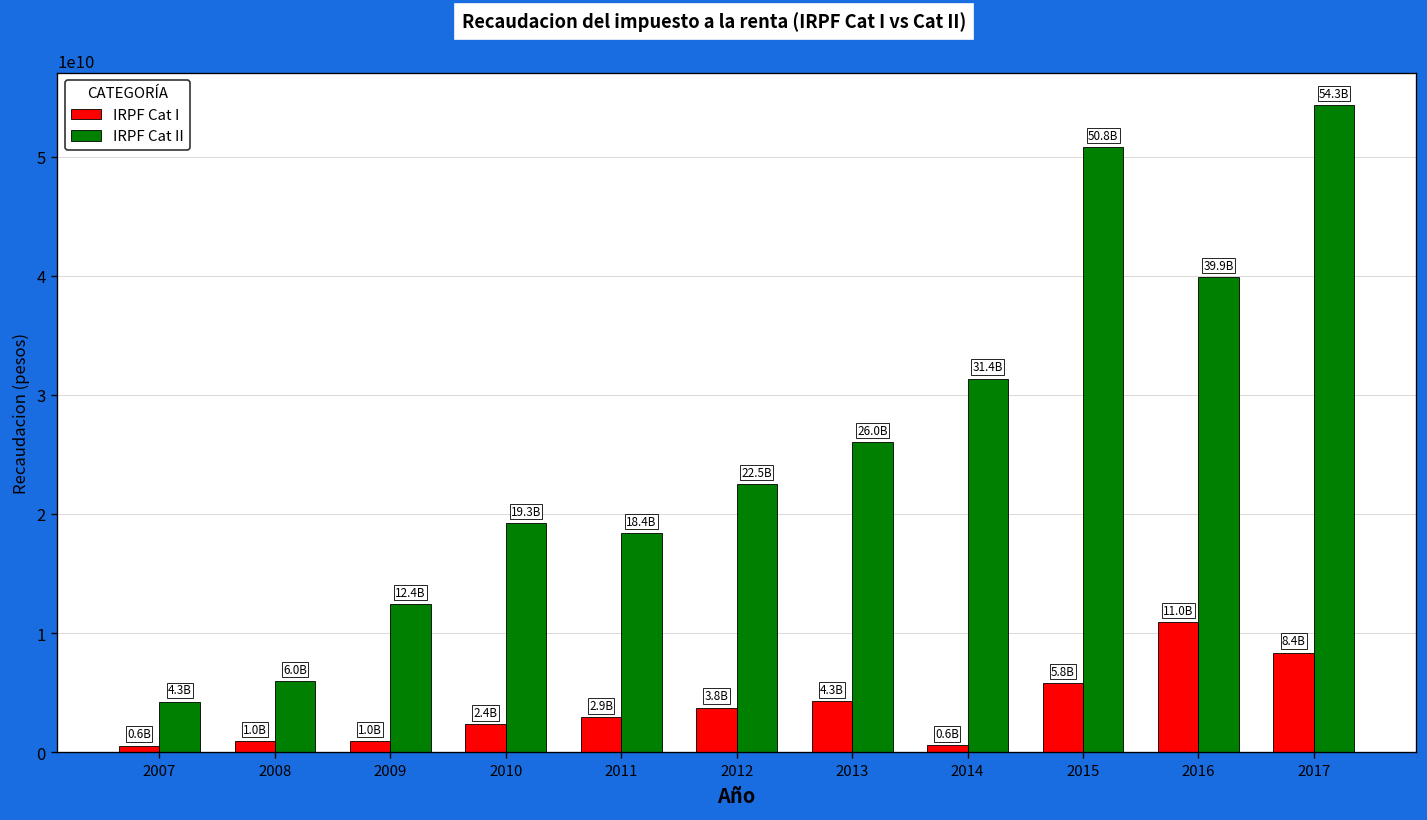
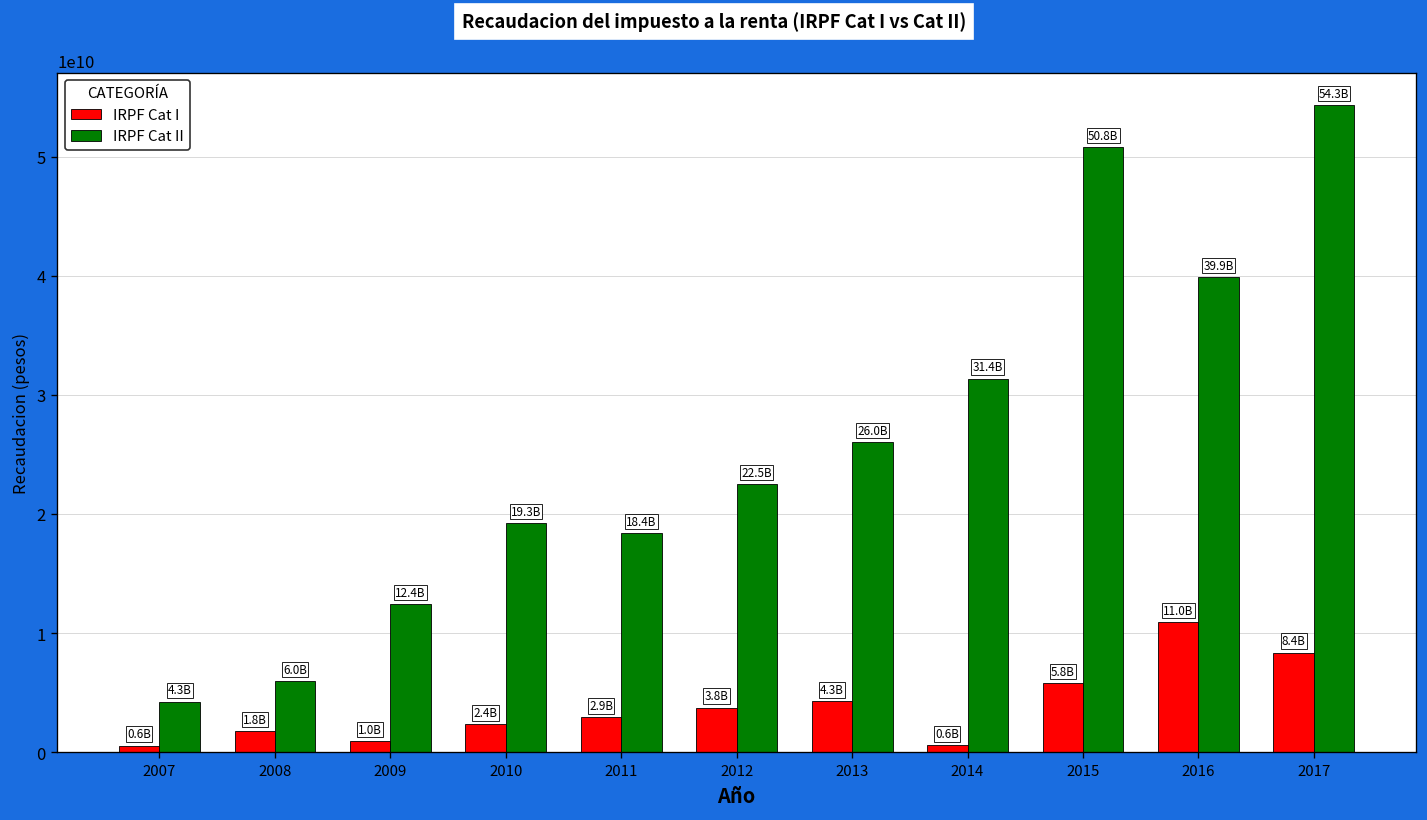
IRPF Cat I, 2008: 1.0B -> 1.8B
